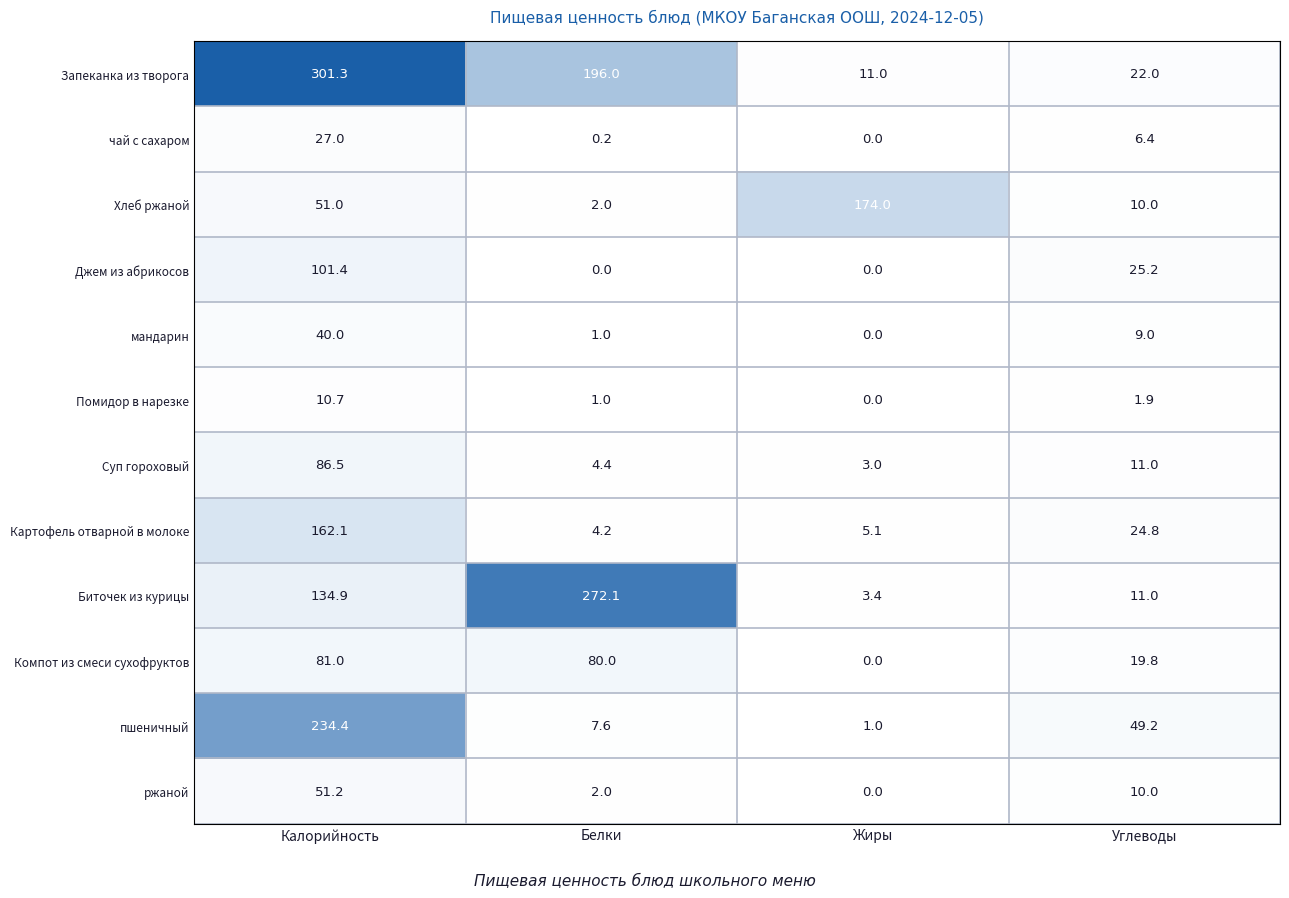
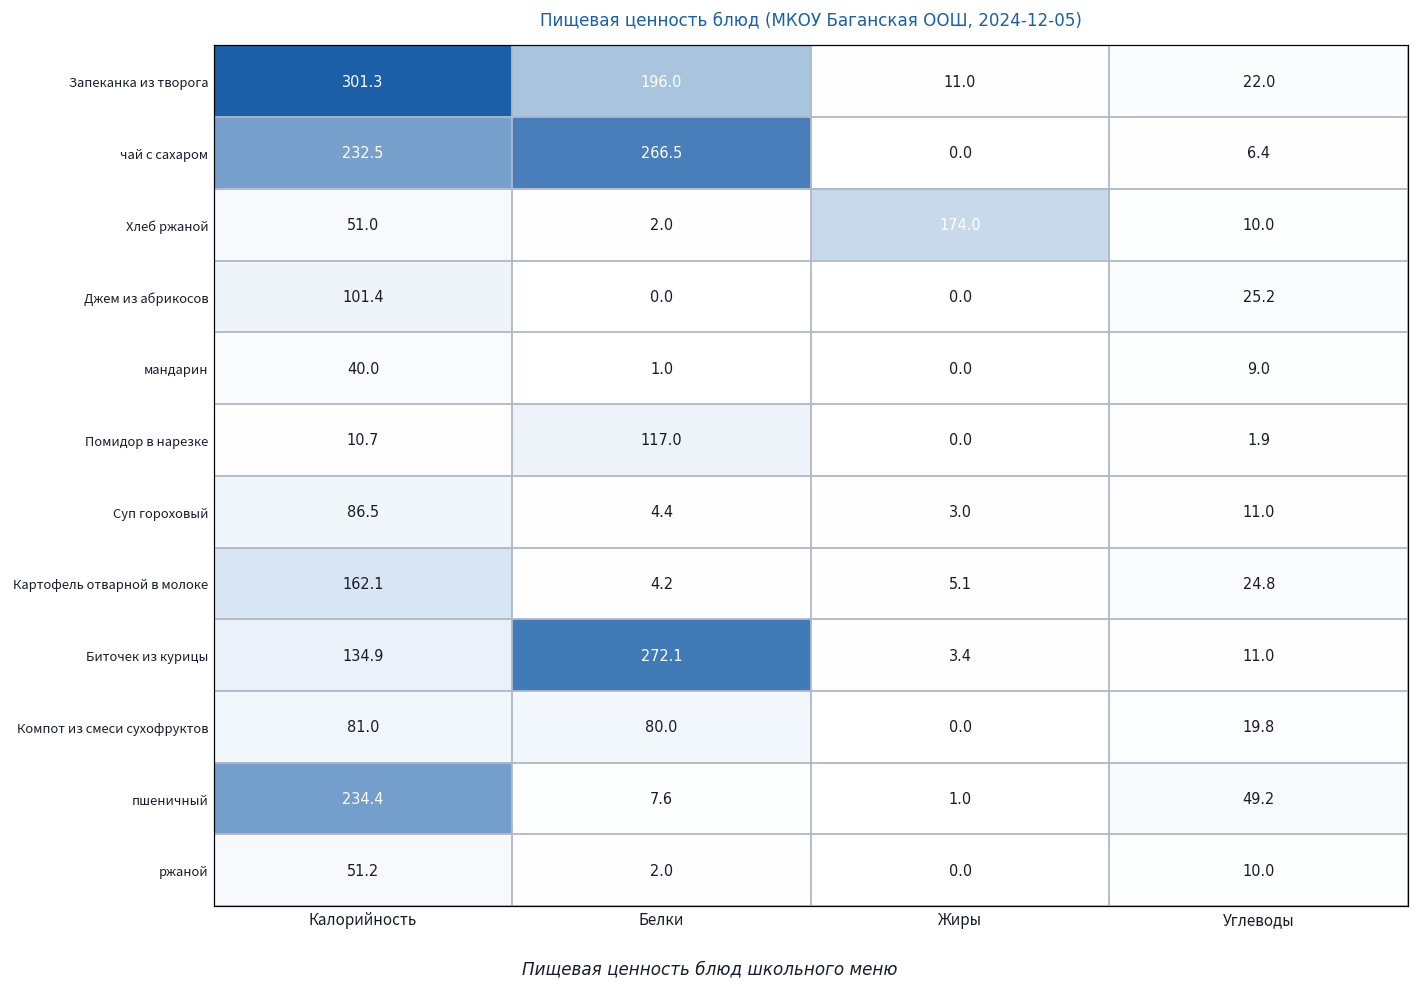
чай с сахаром, Калорийность: 27.0 -> 232.5
чай с сахаром, Белки: 0.2 -> 266.5
Помидор в нарезке, Белки: 1.0 -> 117.0
